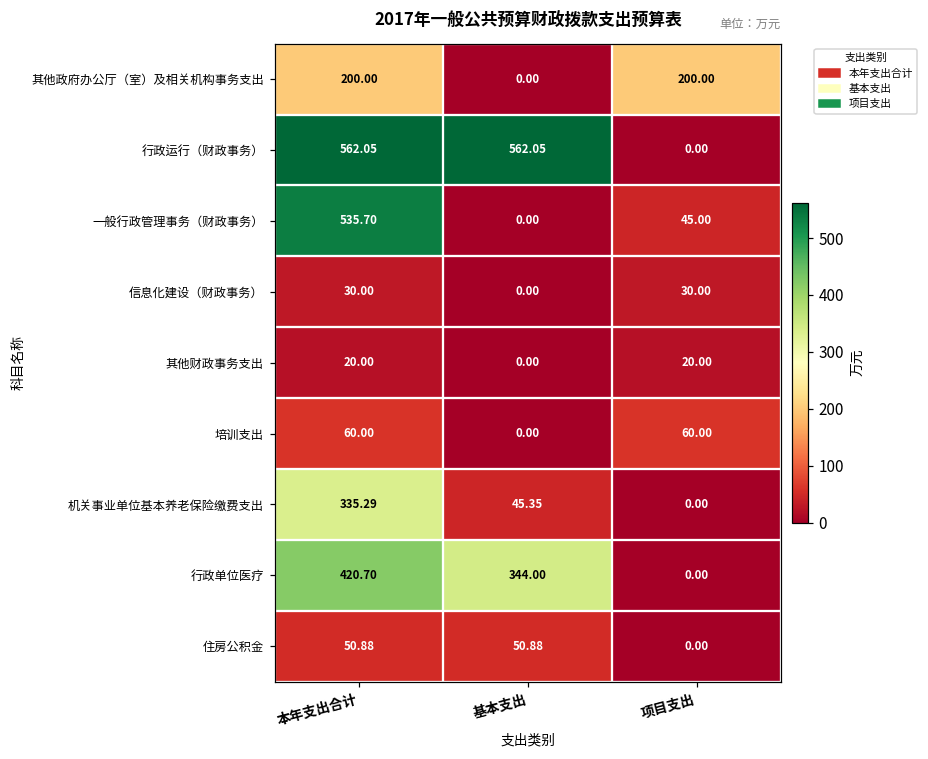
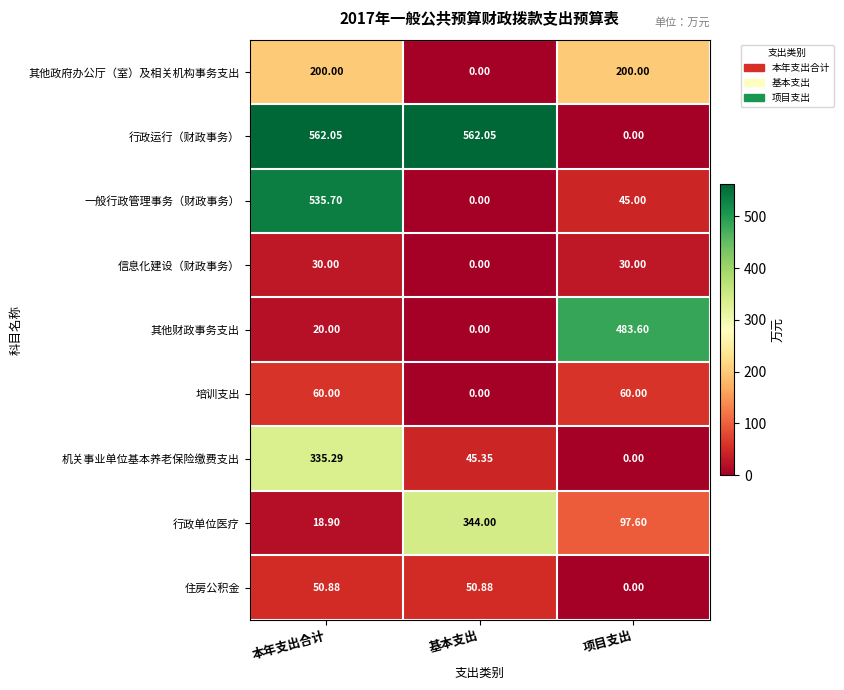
其他财政事务支出, 项目支出: 20.00 -> 483.60
行政单位医疗, 本年支出合计: 420.70 -> 18.90
行政单位医疗, 项目支出: 0.00 -> 97.60
